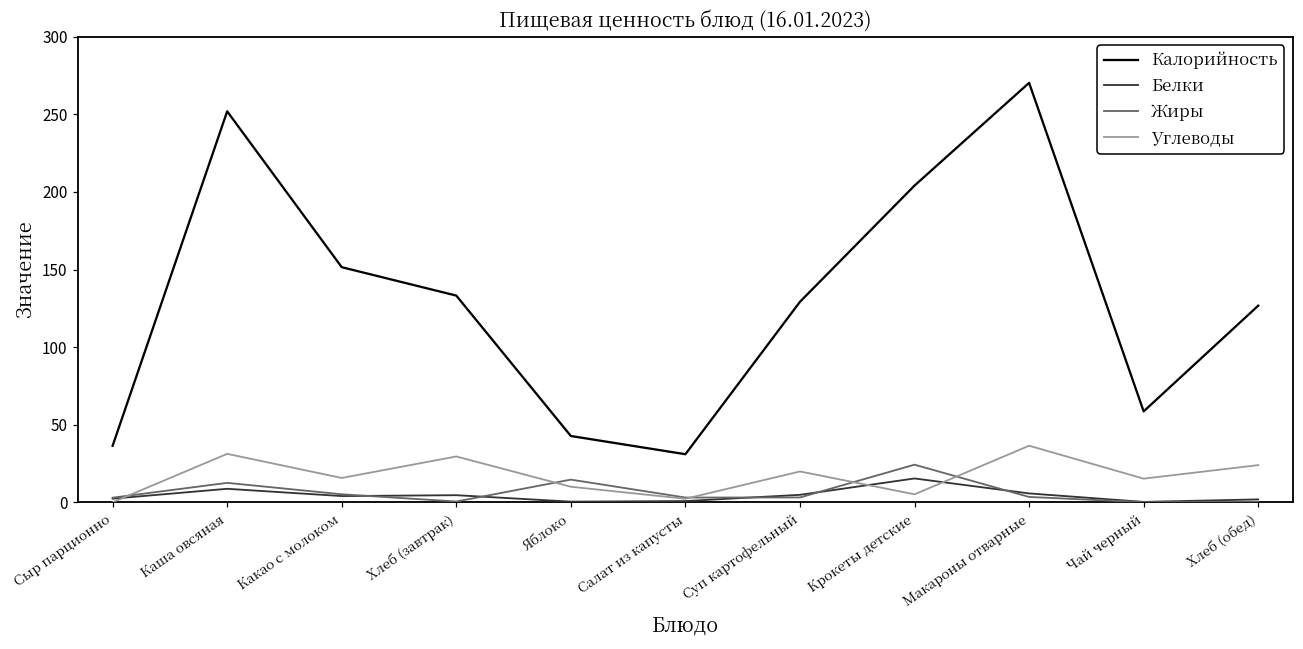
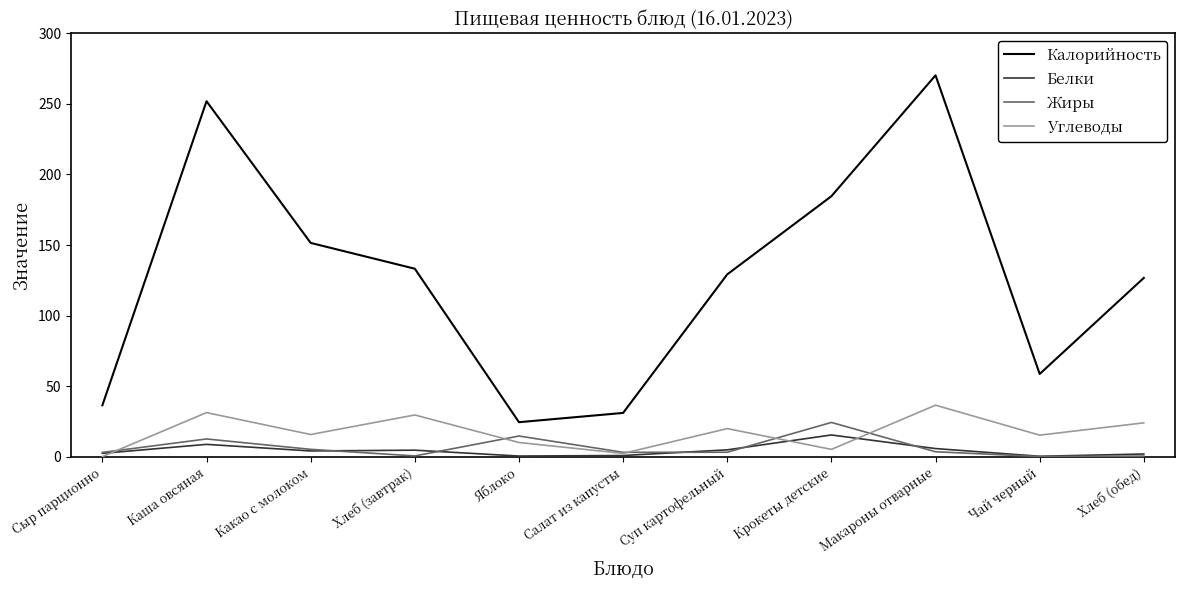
Калорийность, Яблоко: 43 -> 24
Калорийность, Крокеты детские: 204 -> 185
